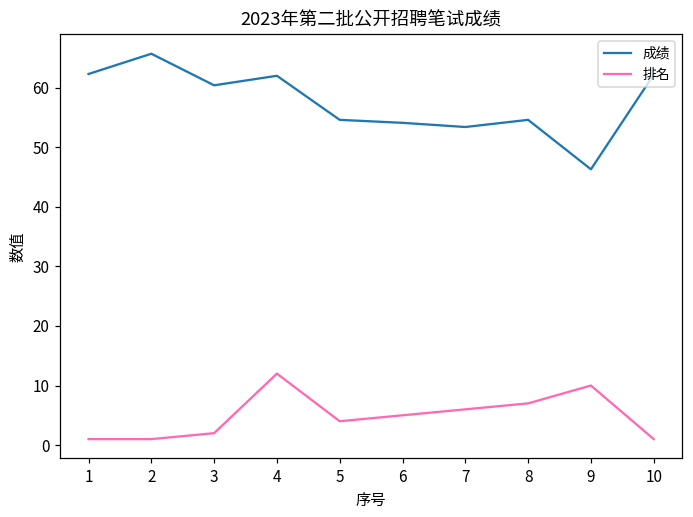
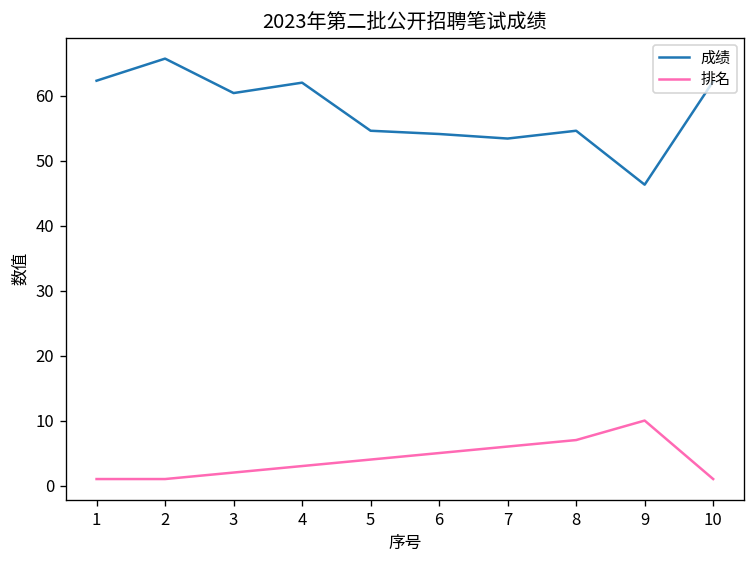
排名, 4: 12 -> 3
